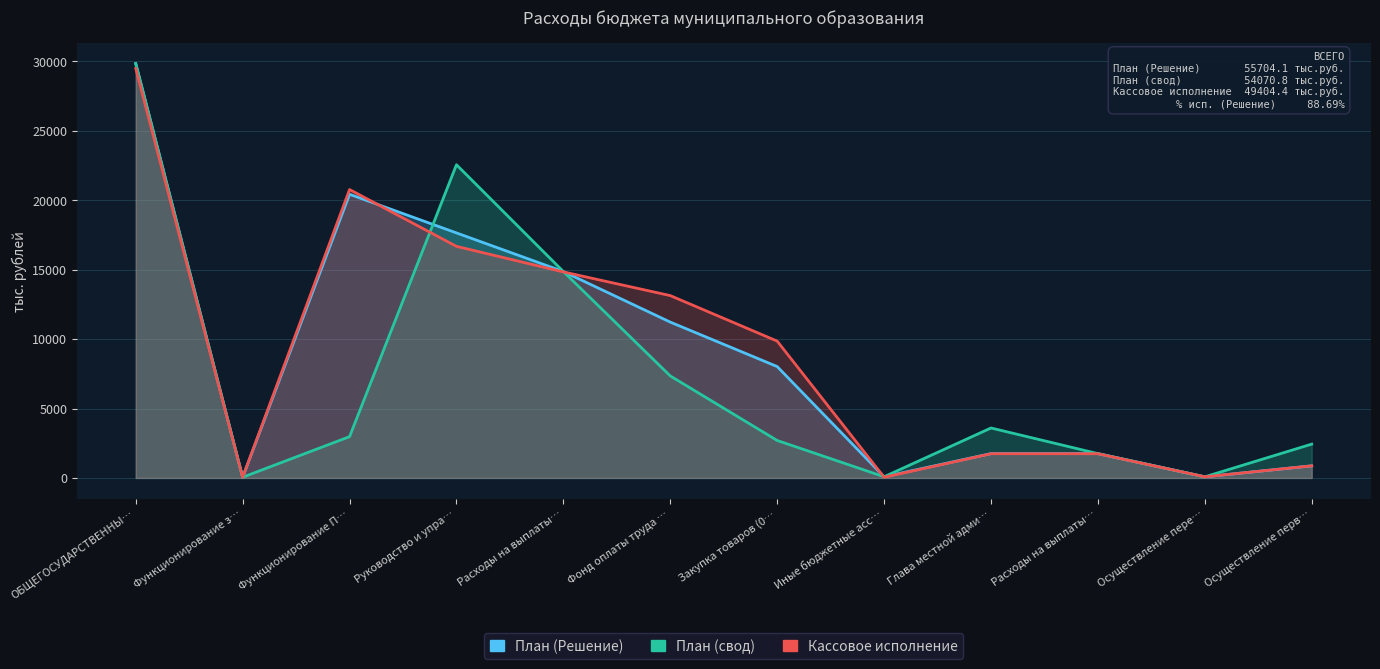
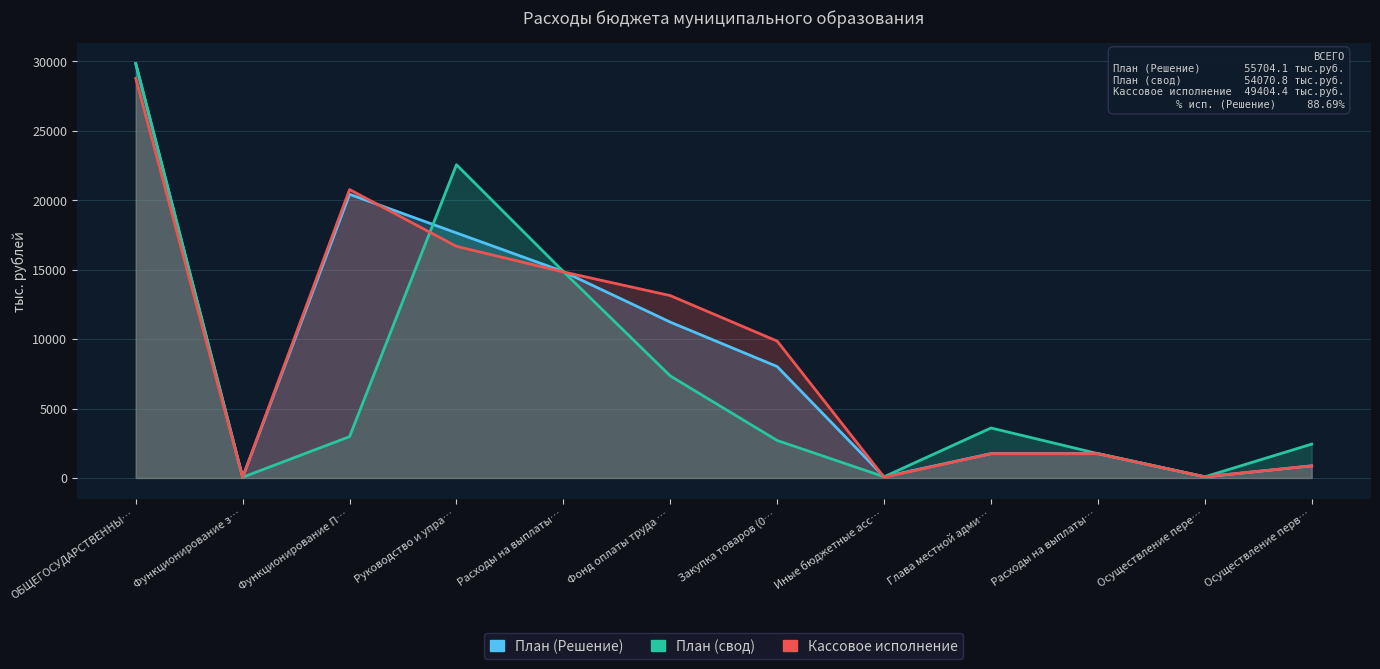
Кассовое исполнение, ОБЩЕГОСУДАРСТВЕННЫ…: 29500 -> 28800
